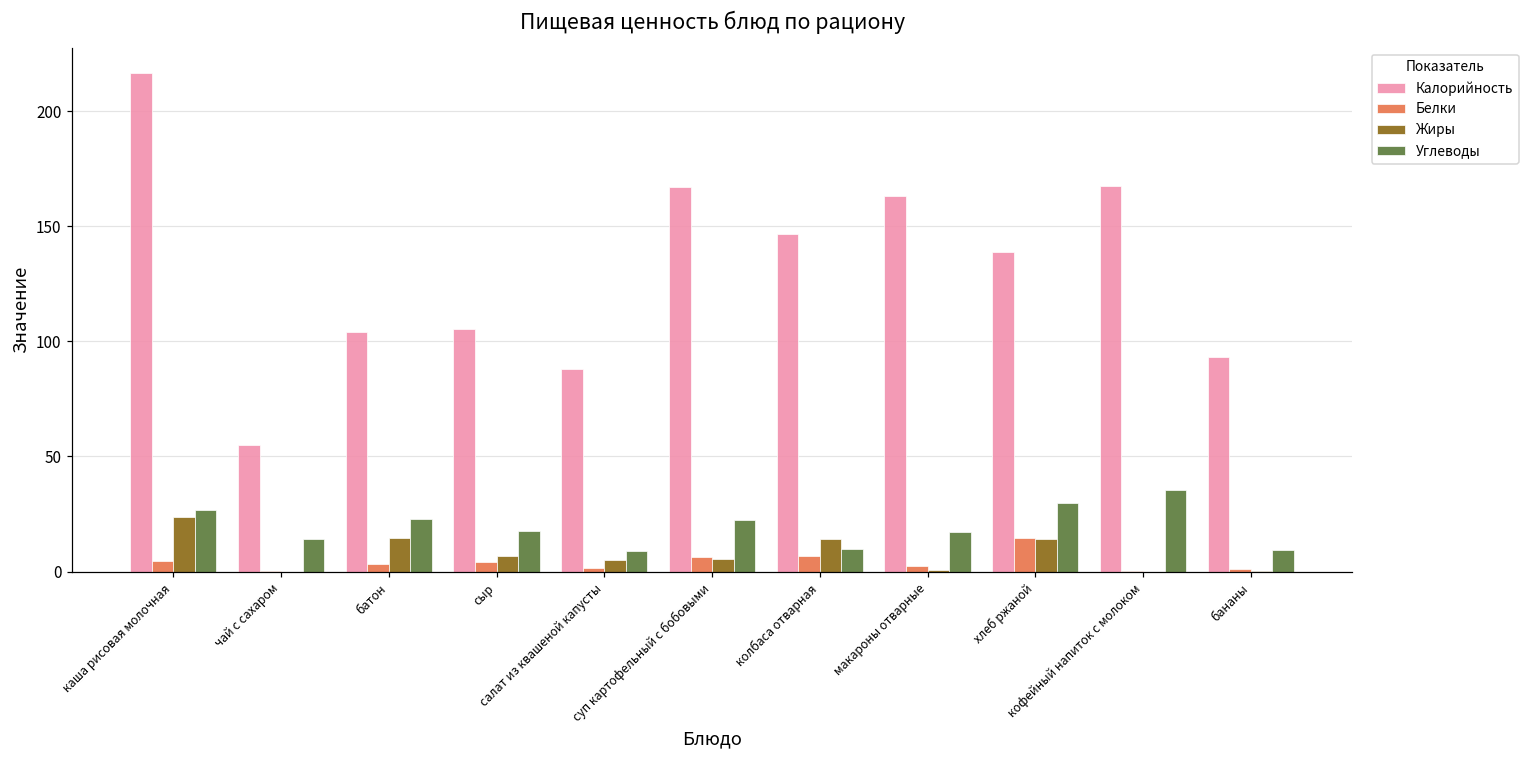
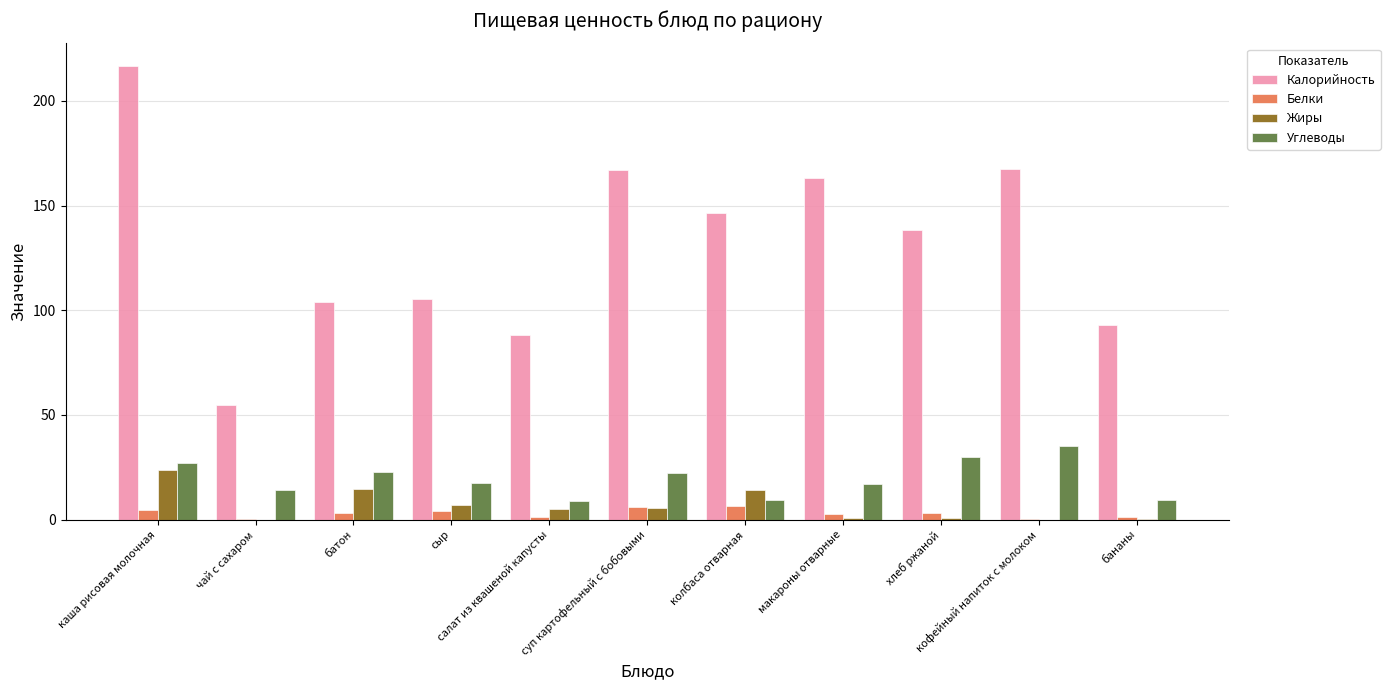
Белки, хлеб ржаной: 15 -> 3
Жиры, хлеб ржаной: 14 -> 1
